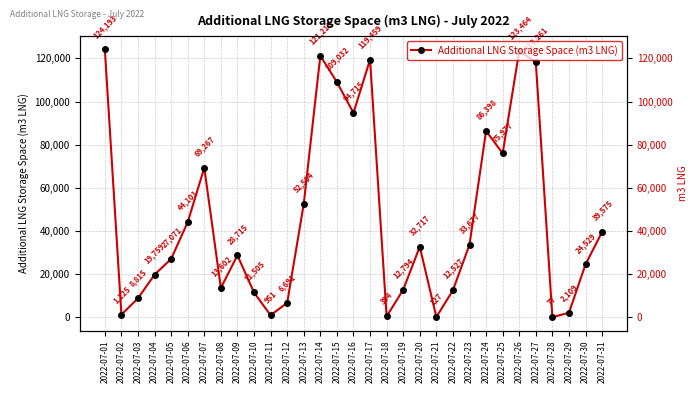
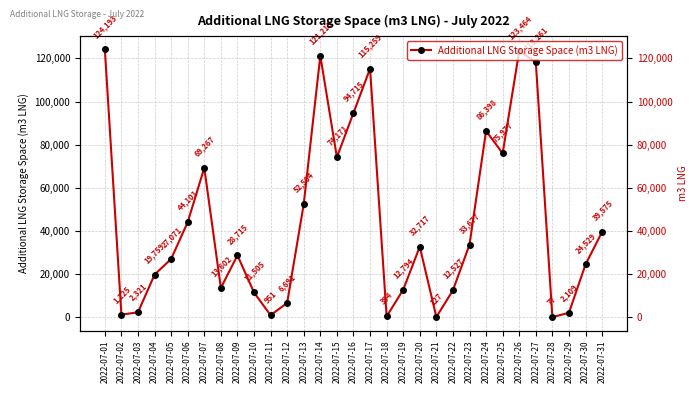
2022-07-03: 8,815 -> 2,321
2022-07-15: 109,032 -> 74,171
2022-07-17: 119,459 -> 115,259
